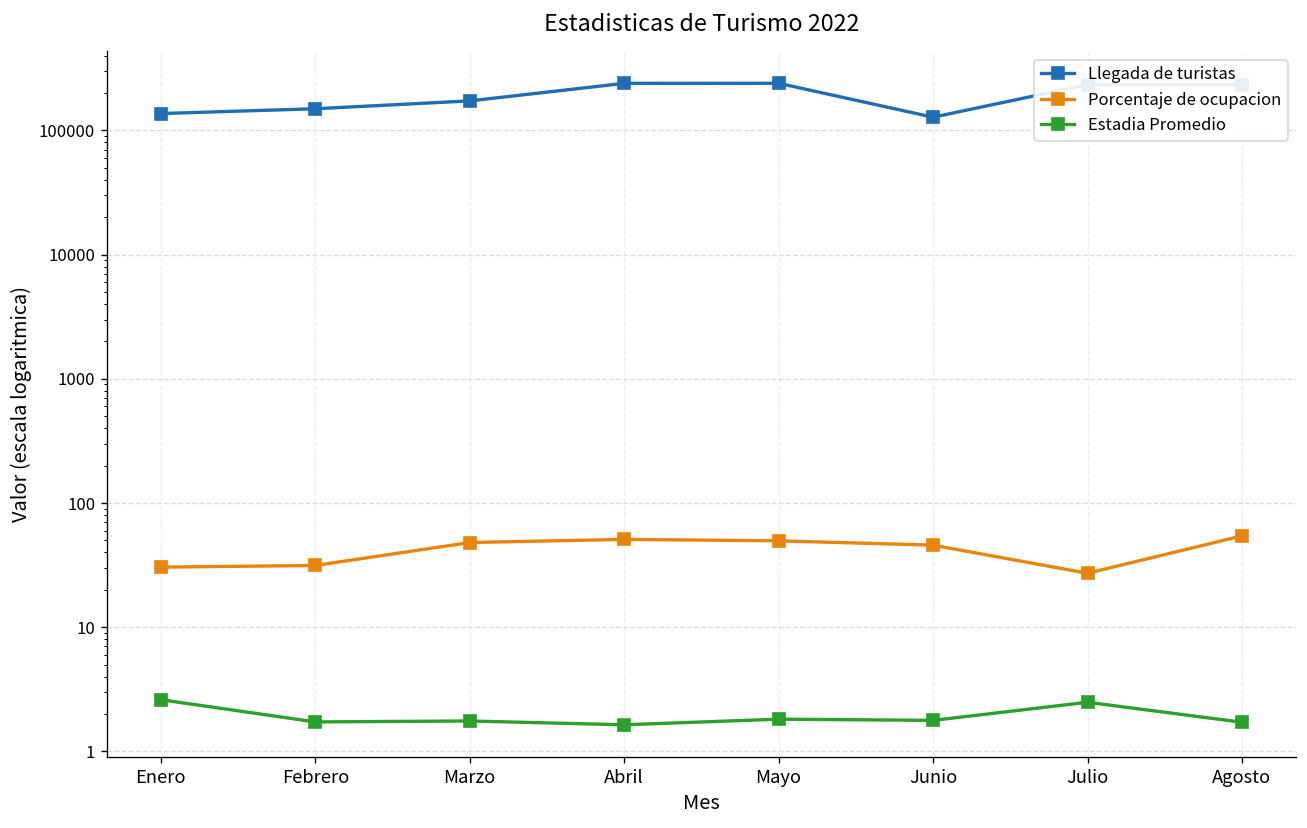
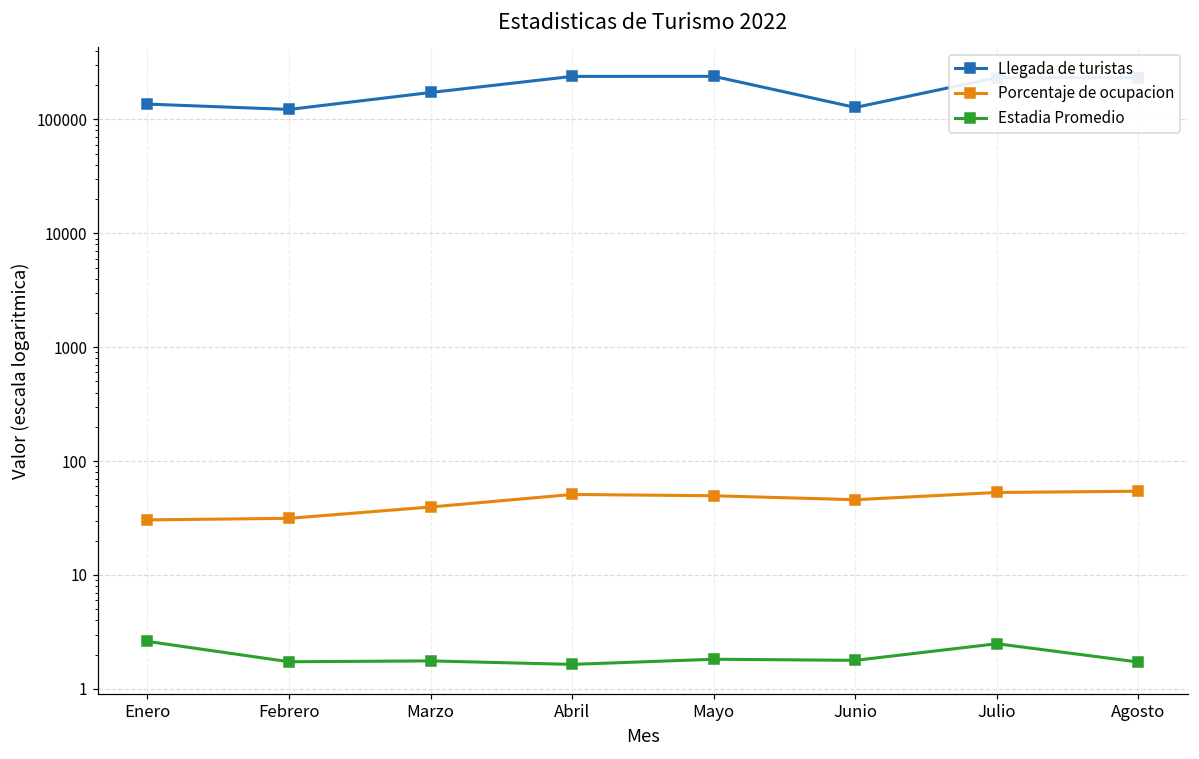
Llegada de turistas, Febrero: 150000 -> 120000
Porcentaje de ocupacion, Marzo: 50 -> 40
Porcentaje de ocupacion, Julio: 27 -> 50
